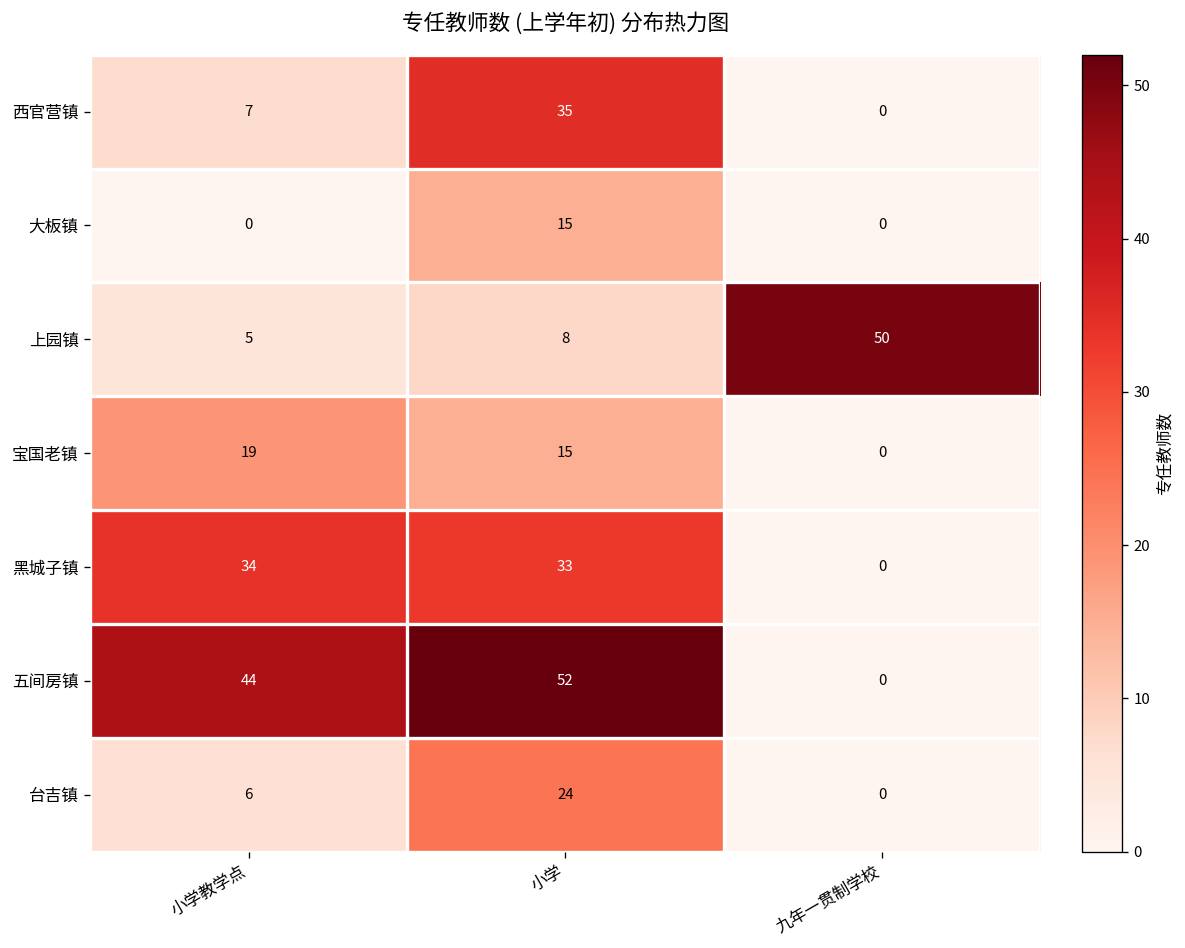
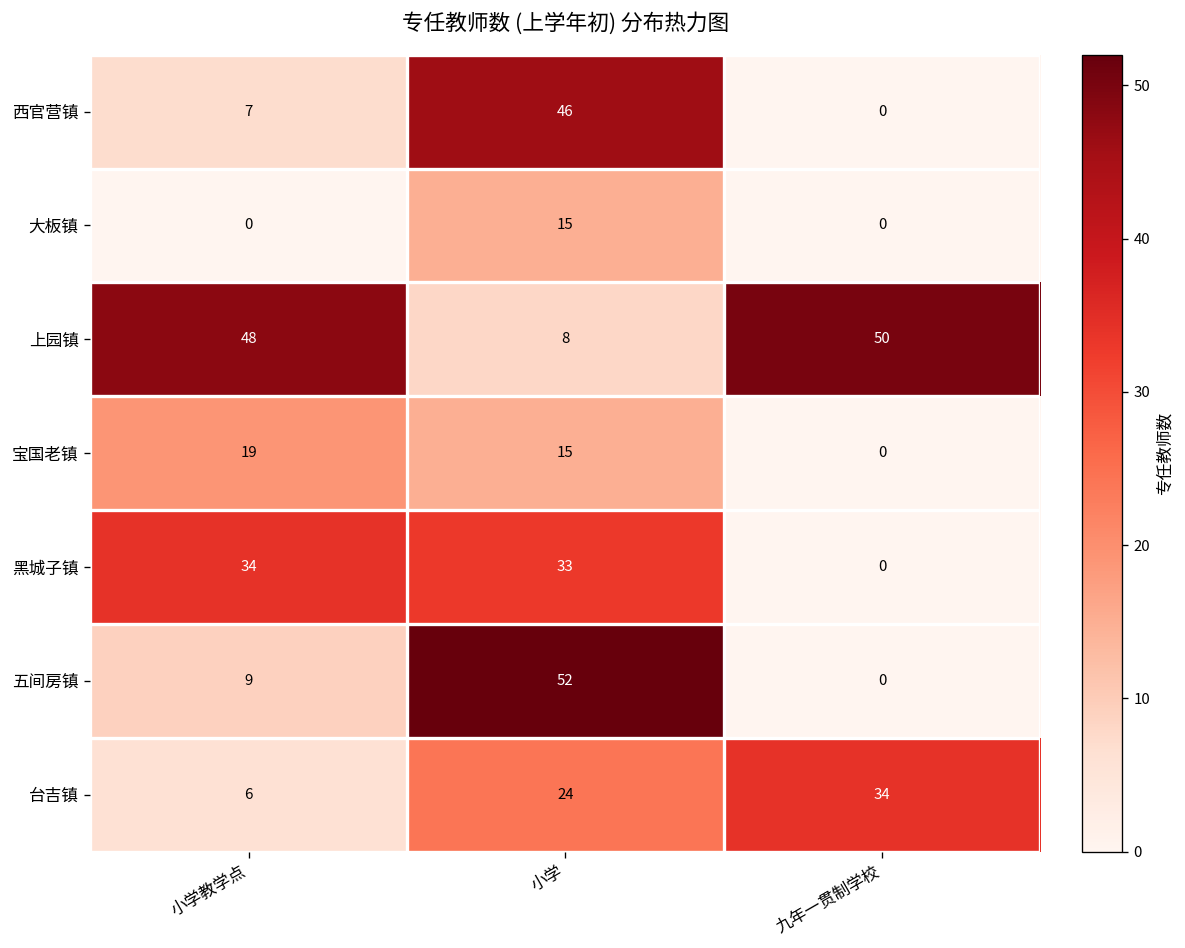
西官营镇, 小学: 35 -> 46
上园镇, 小学教学点: 5 -> 48
五间房镇, 小学教学点: 44 -> 9
台吉镇, 九年一贯制学校: 0 -> 34
